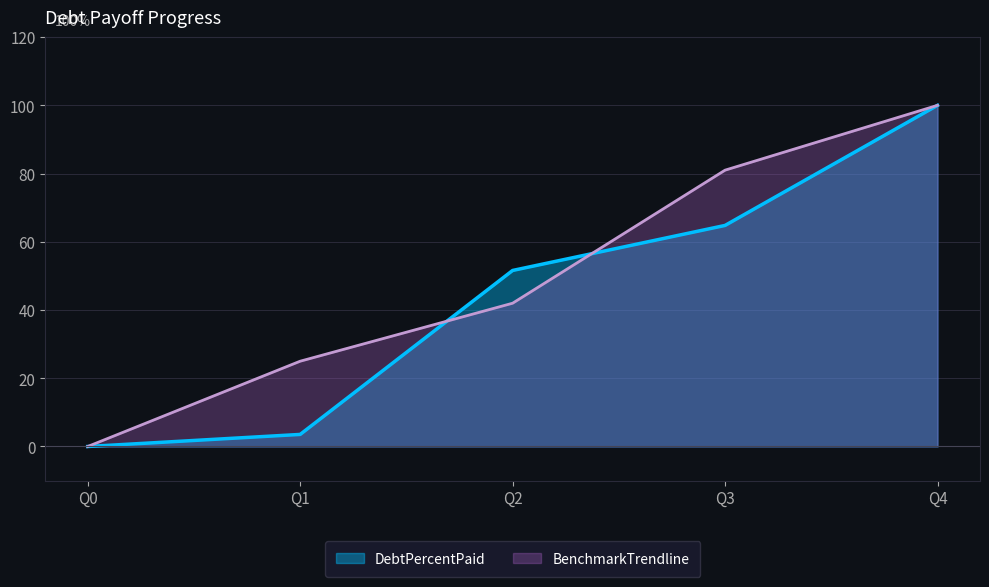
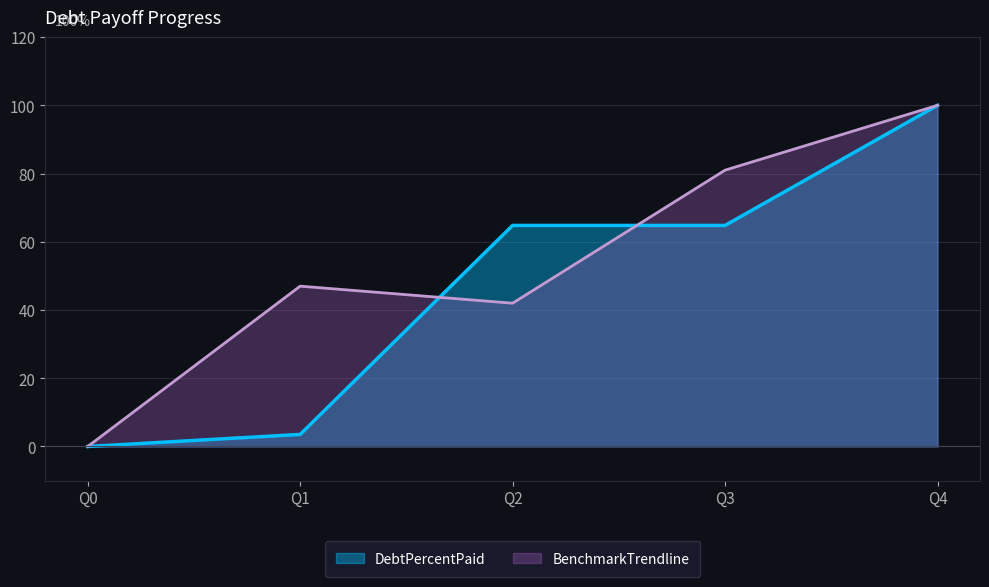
BenchmarkTrendline, Q1: 25 -> 47
DebtPercentPaid, Q2: 52 -> 65
